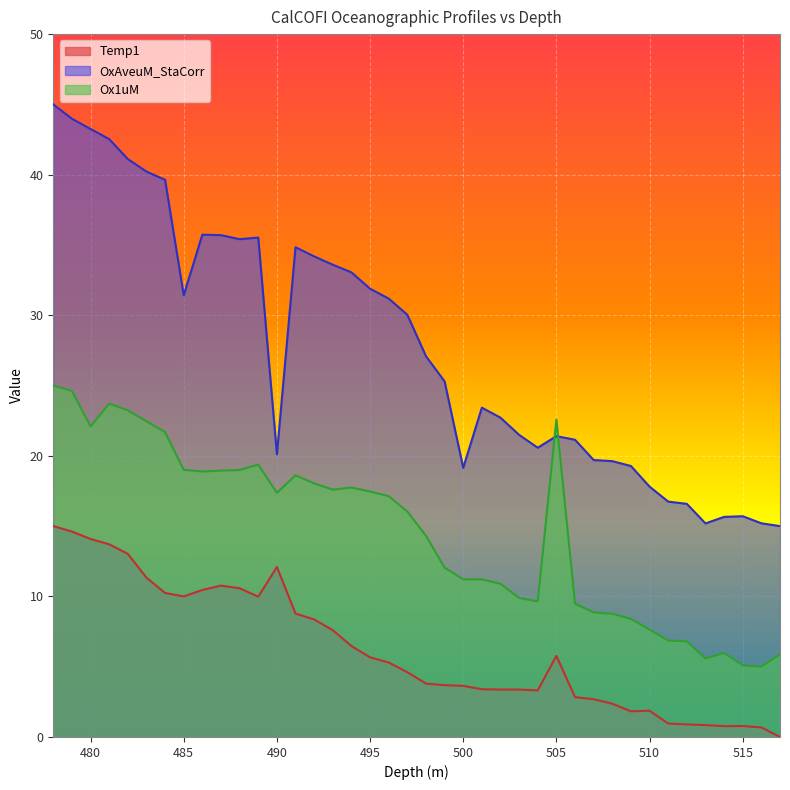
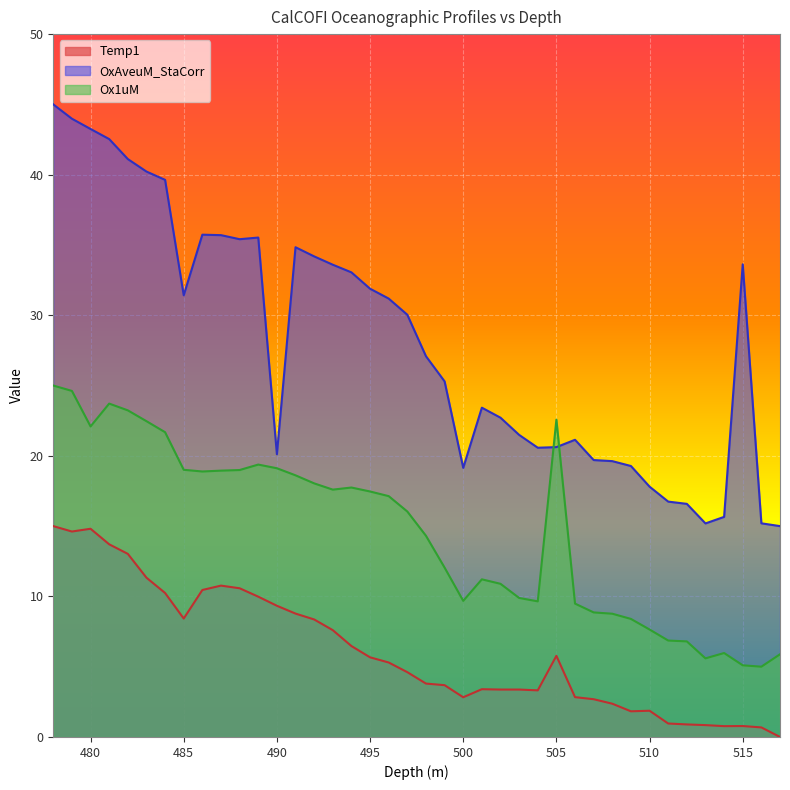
Temp1, 480: 14.1 -> 14.8
Temp1, 485: 10.0 -> 8.4
Temp1, 490: 12.1 -> 9.3
Ox1uM, 490: 17.4 -> 19.1
Temp1, 500: 3.6 -> 2.8
Ox1uM, 500: 11.2 -> 9.7
OxAveuM_StaCorr, 505: 21.4 -> 20.6
OxAveuM_StaCorr, 515: 15.7 -> 33.6
